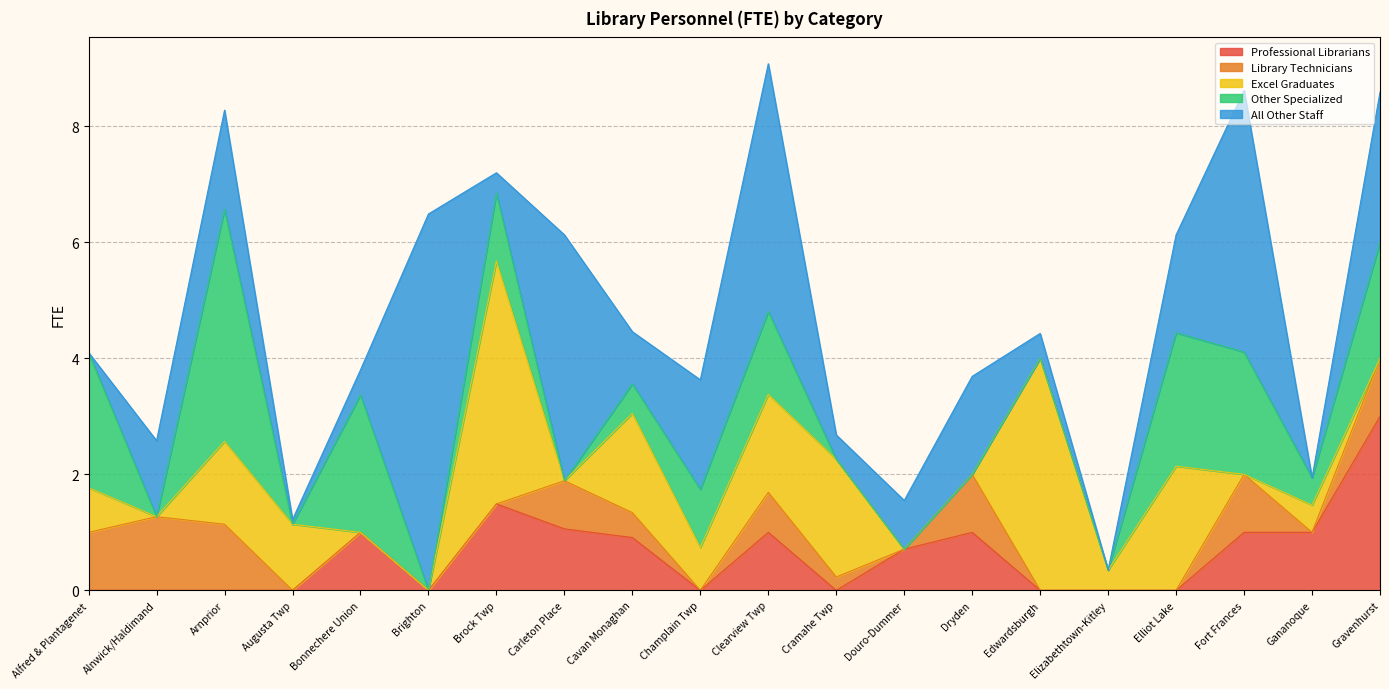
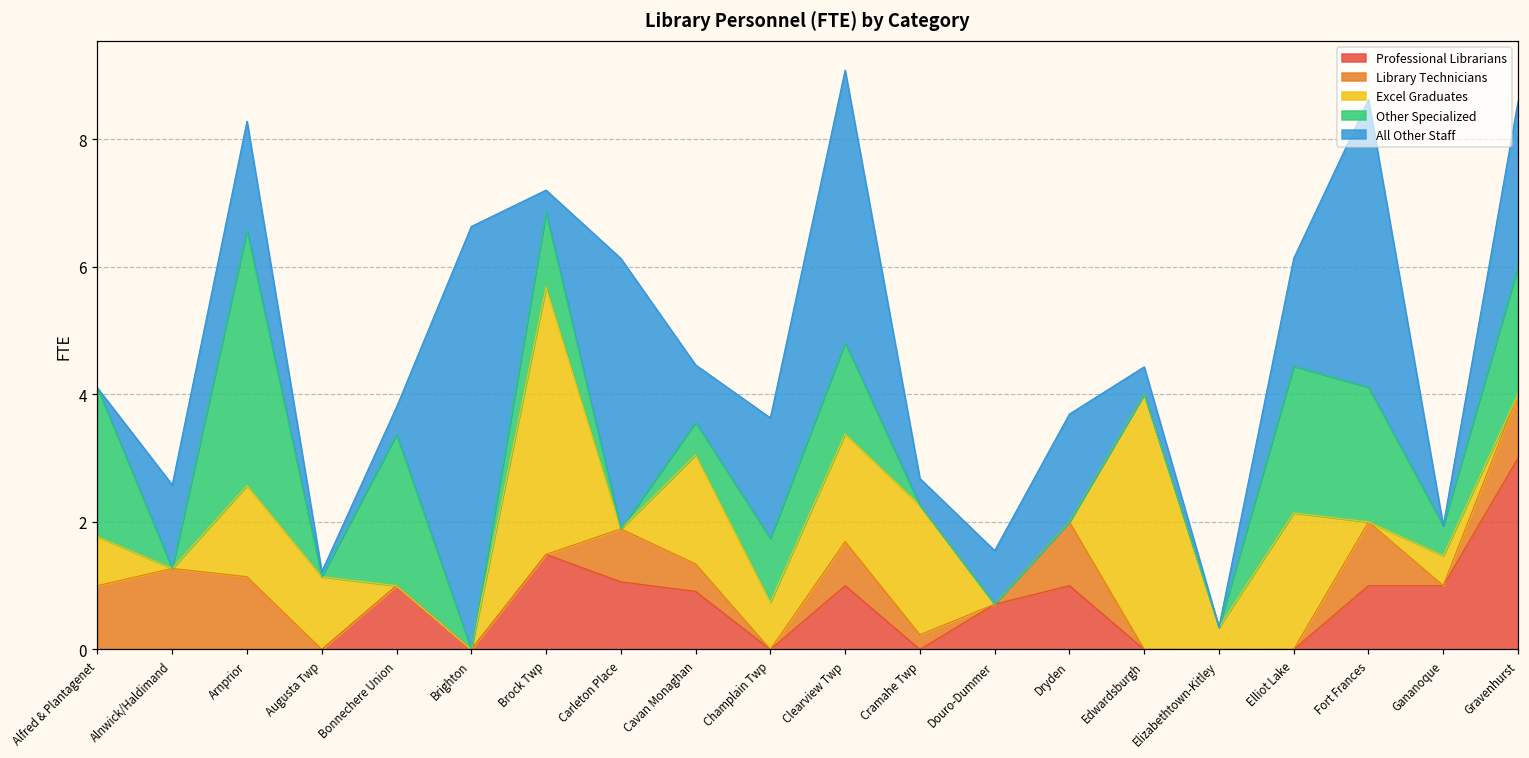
All Other Staff, Brighton: 6.5 -> 6.6
